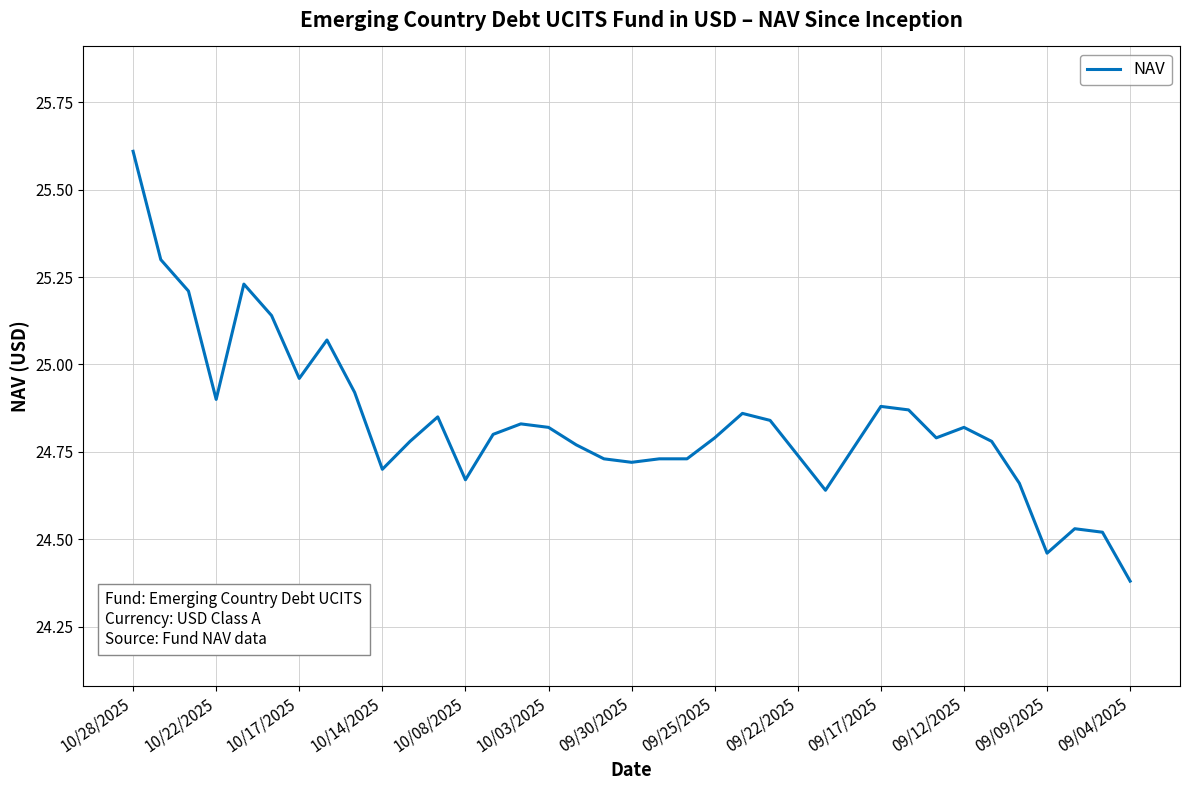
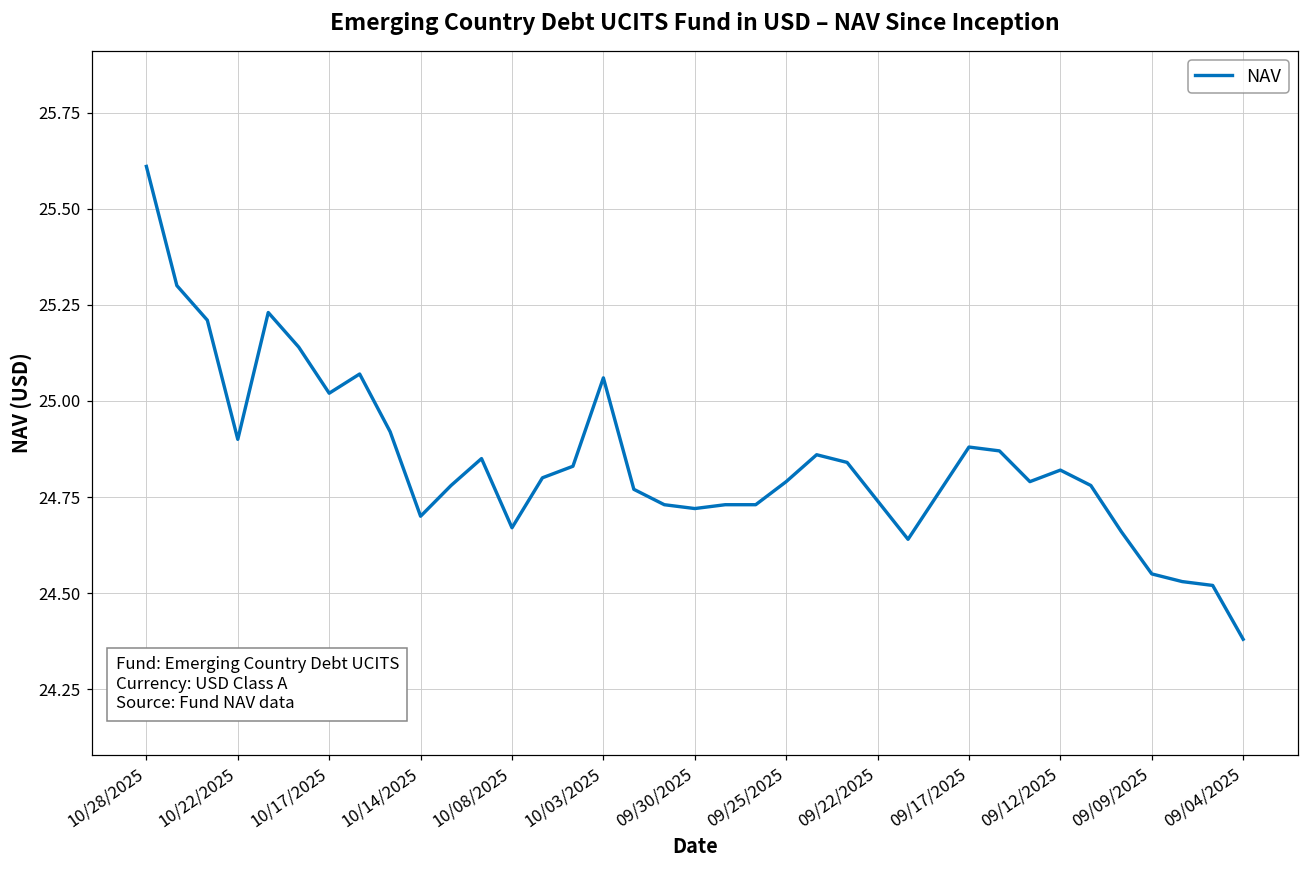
10/17/2025: 24.96 -> 25.02
10/03/2025: 24.82 -> 25.06
09/09/2025: 24.46 -> 24.55
